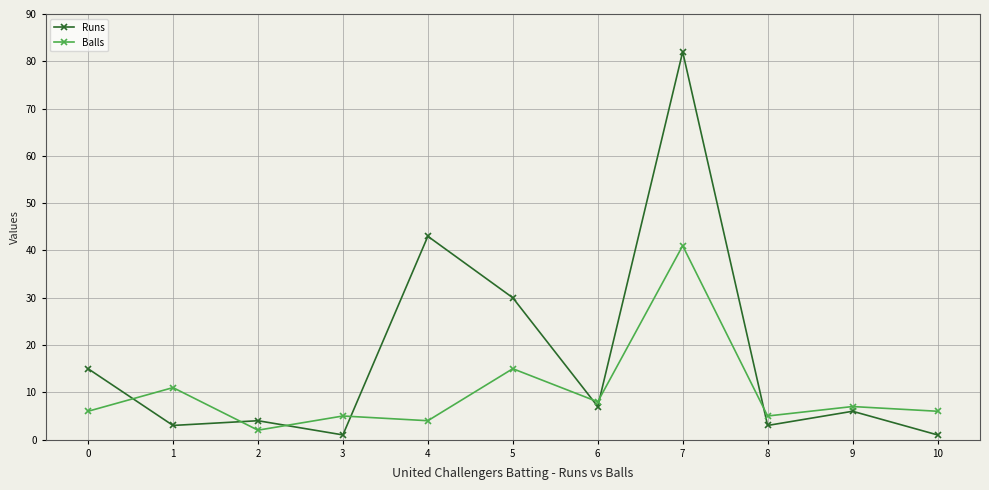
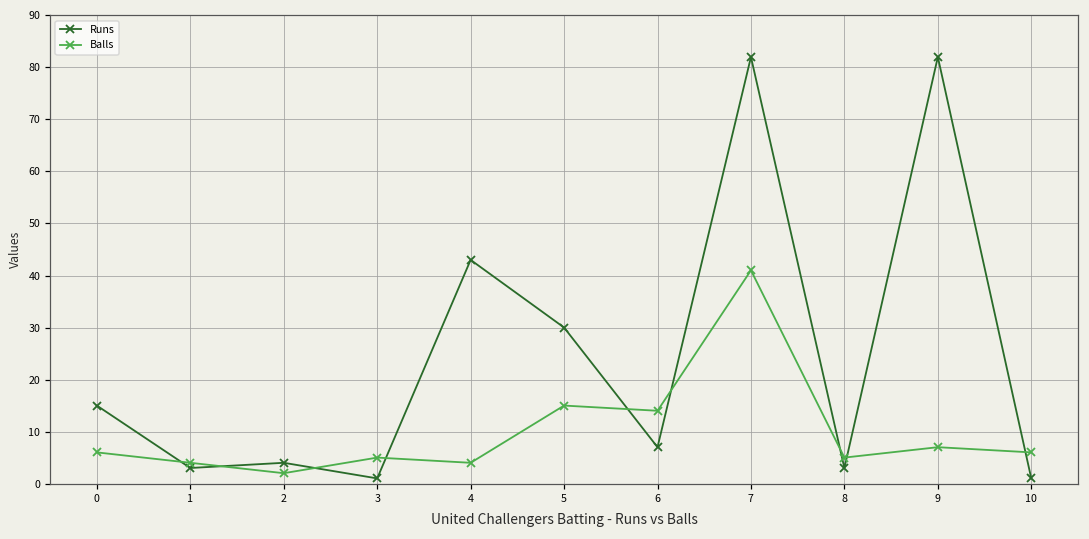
Balls, 1: 11 -> 4
Balls, 6: 8 -> 14
Runs, 9: 6 -> 82
